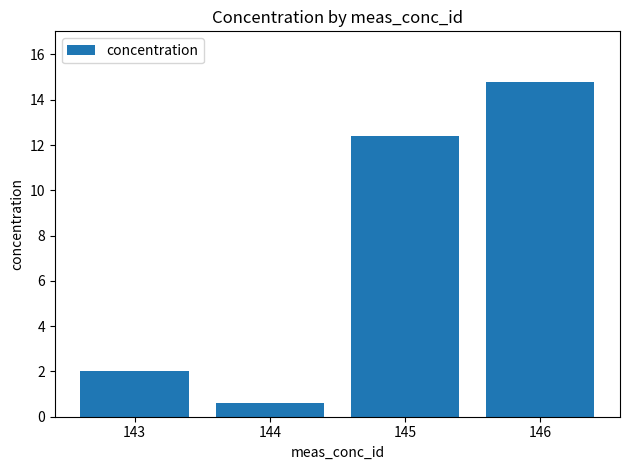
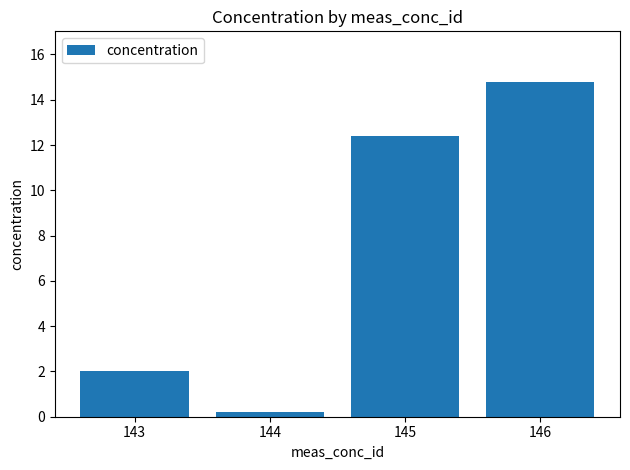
144: 0.6 -> 0.2
